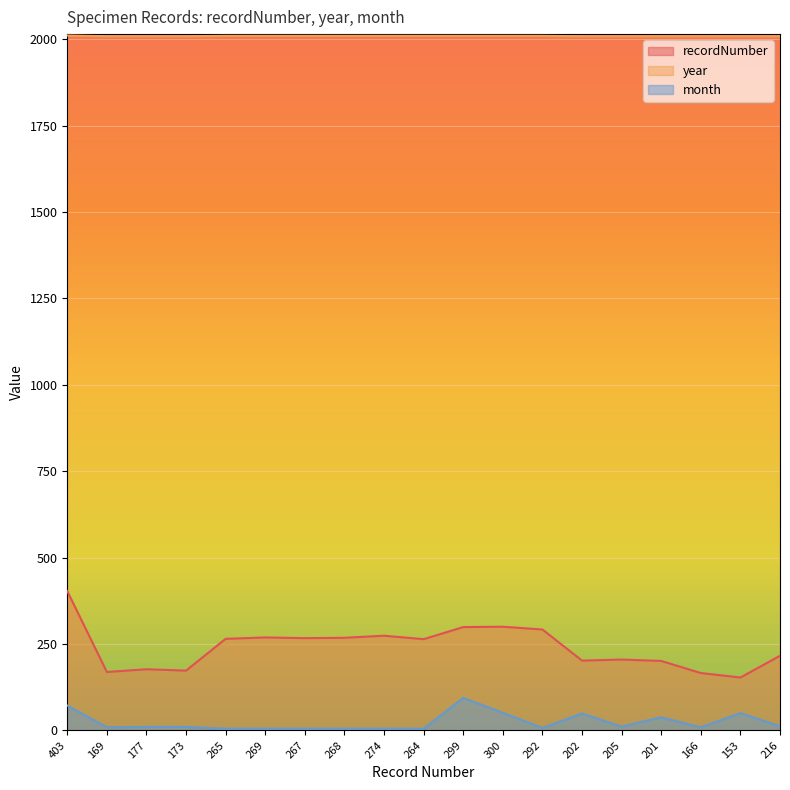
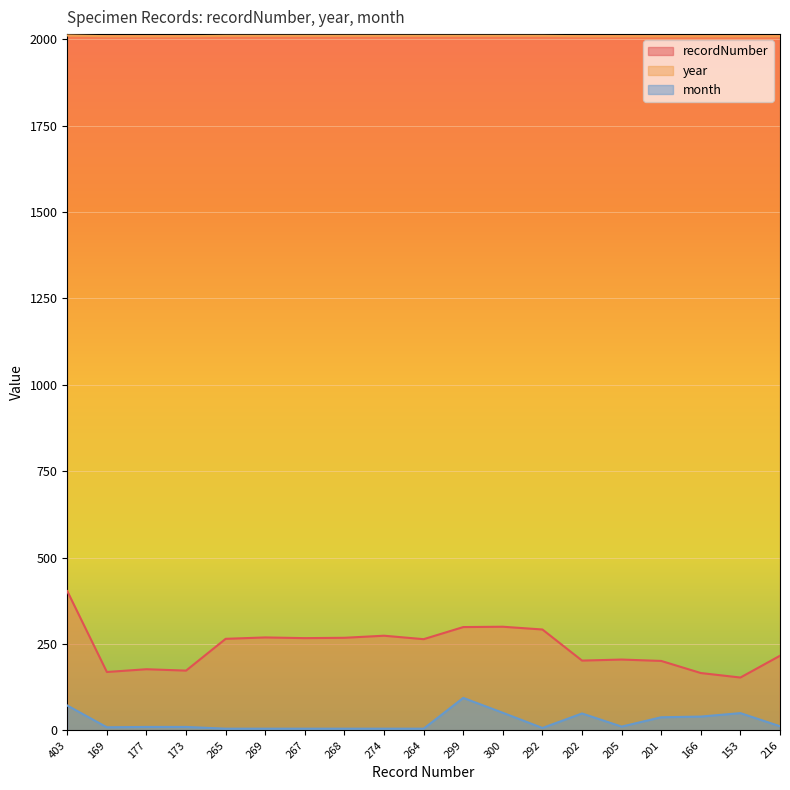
month, 166: 10 -> 40
